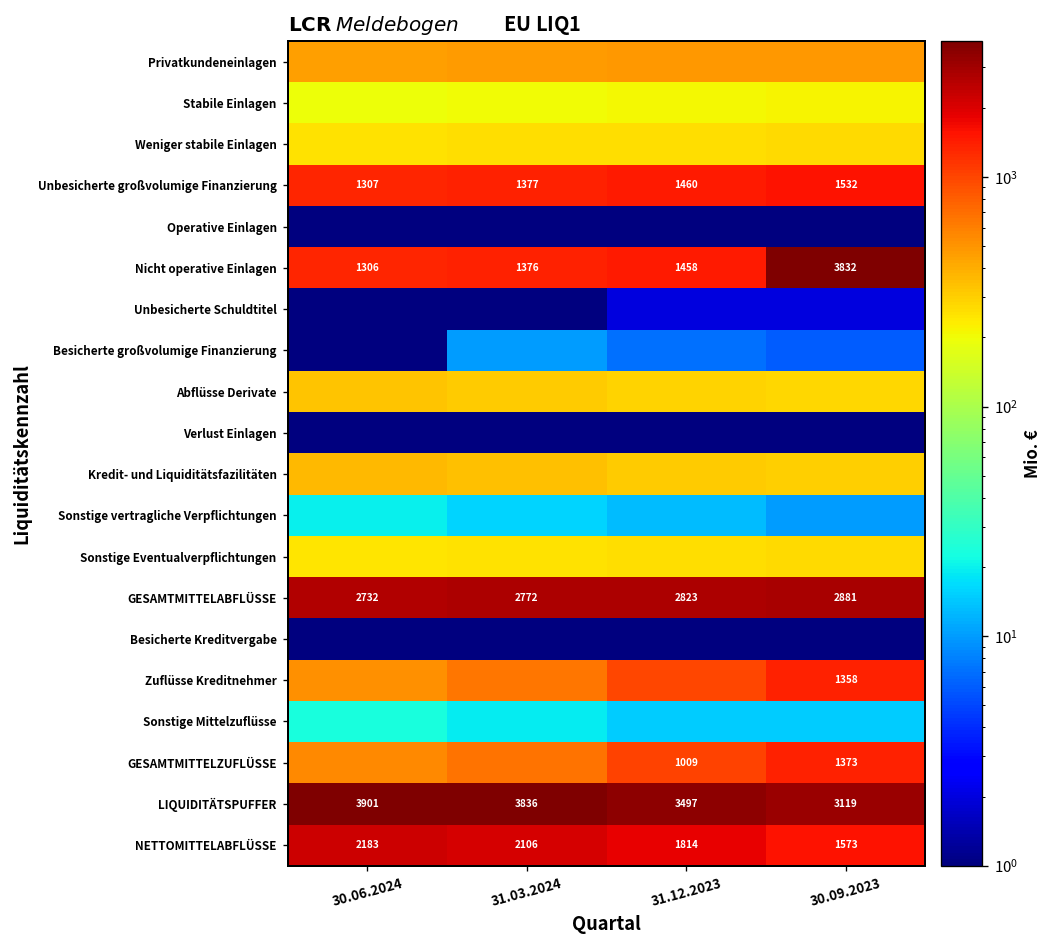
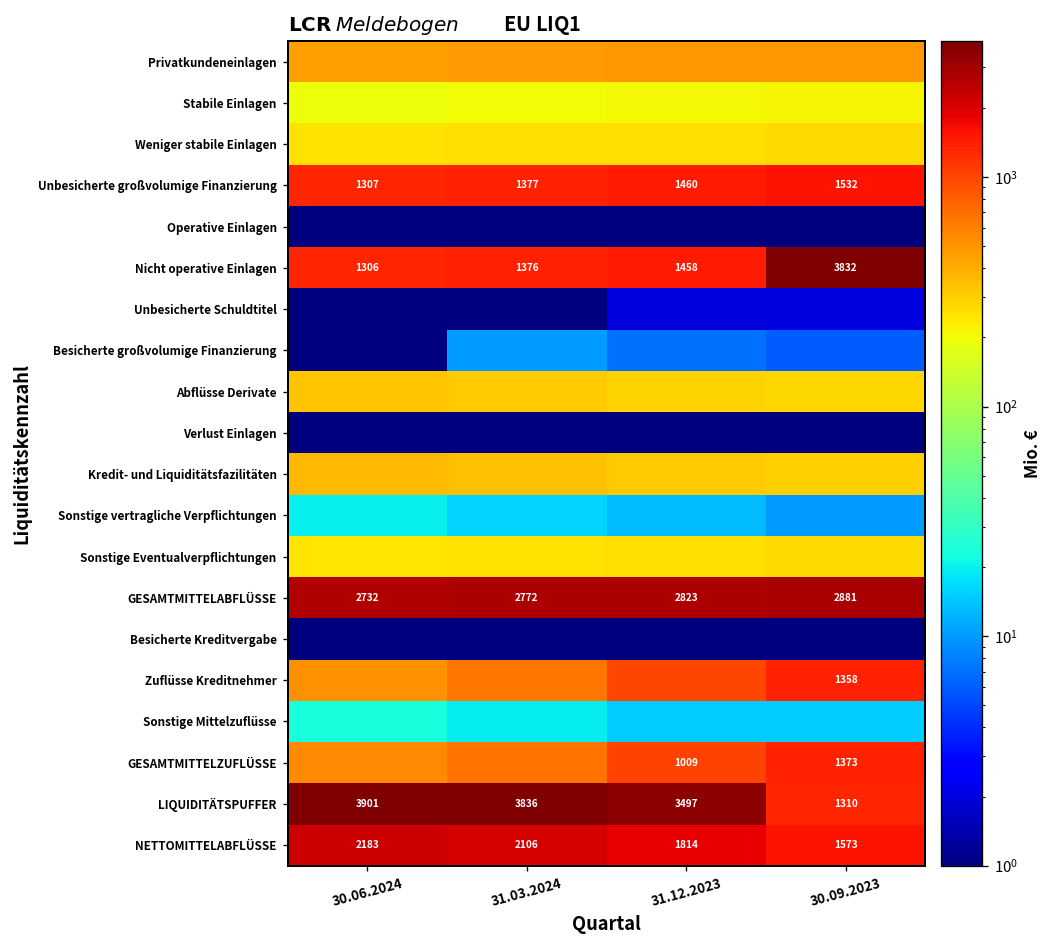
LIQUIDITÄTSPUFFER, 30.09.2023: 3119 -> 1310
